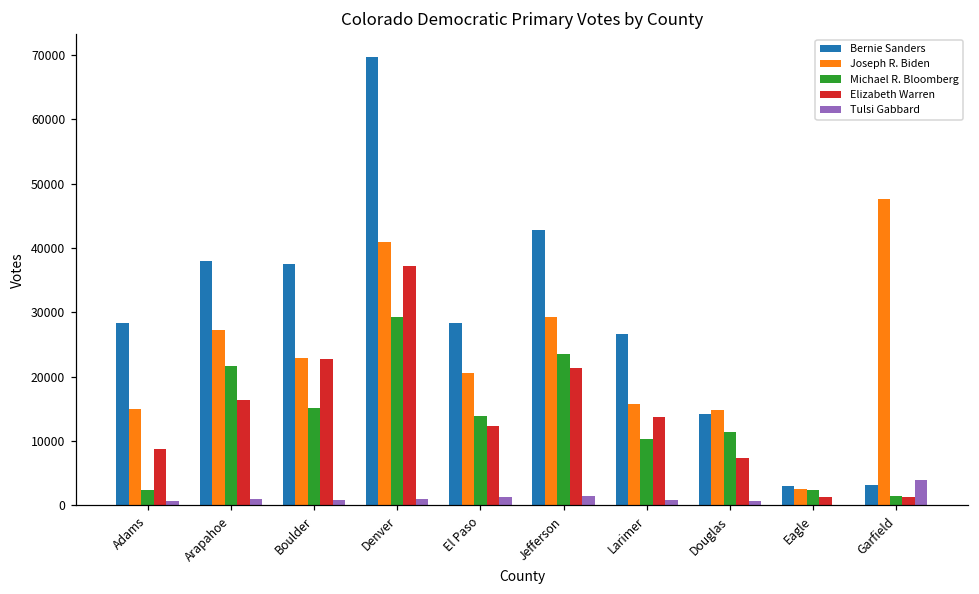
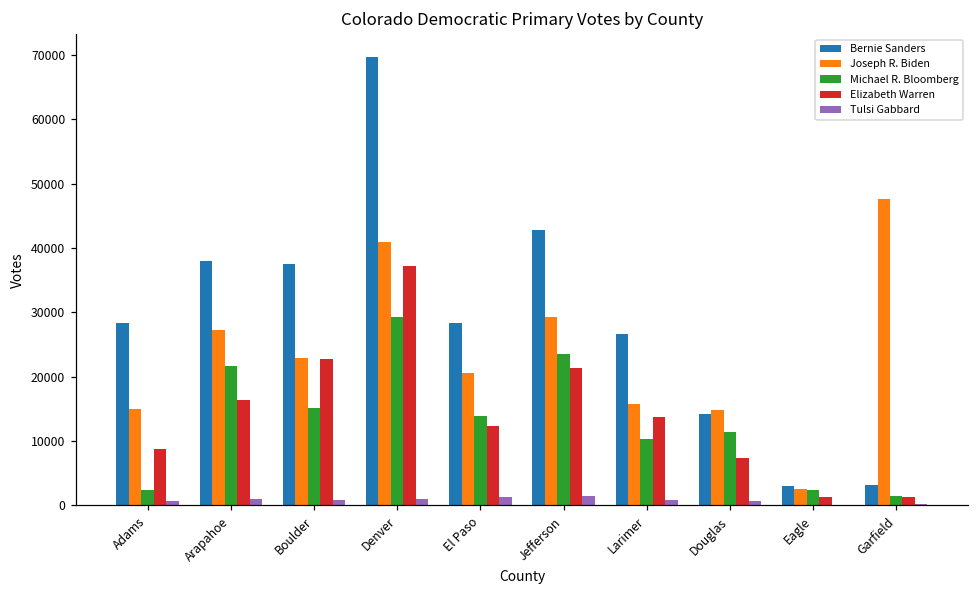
Tulsi Gabbard, Garfield: 4000 -> 0
